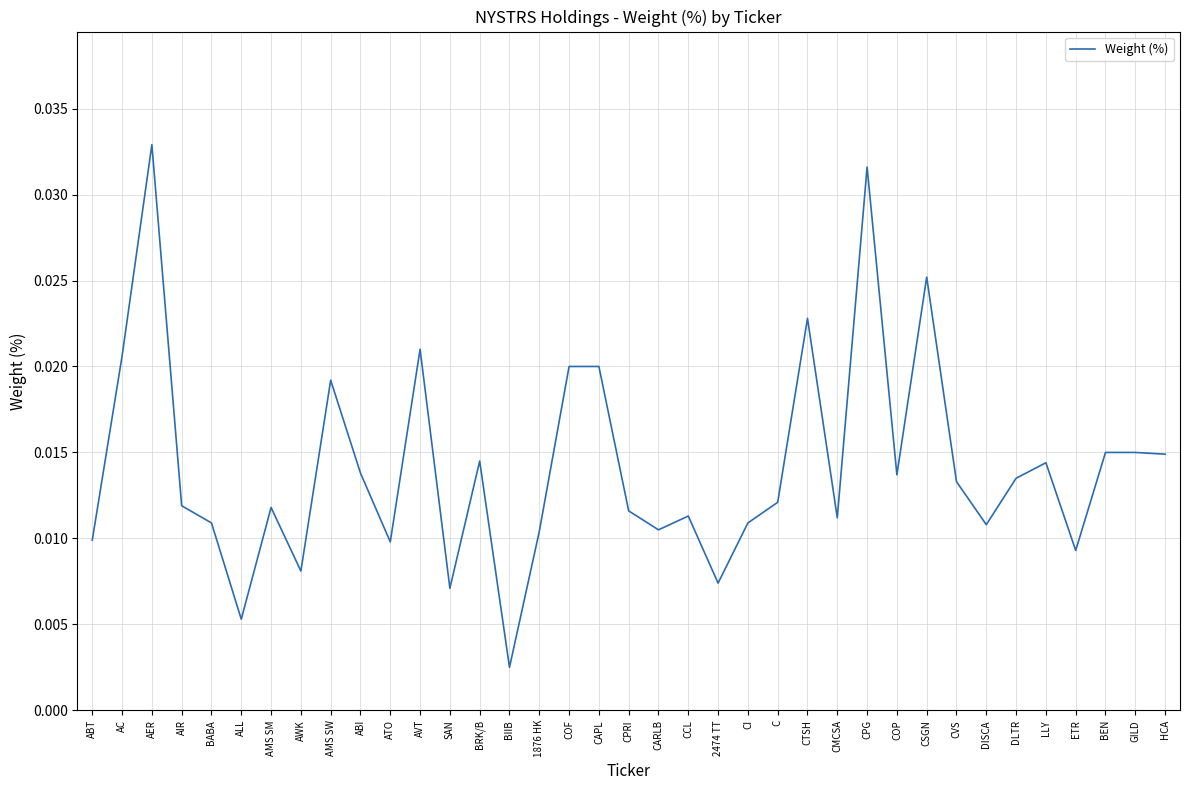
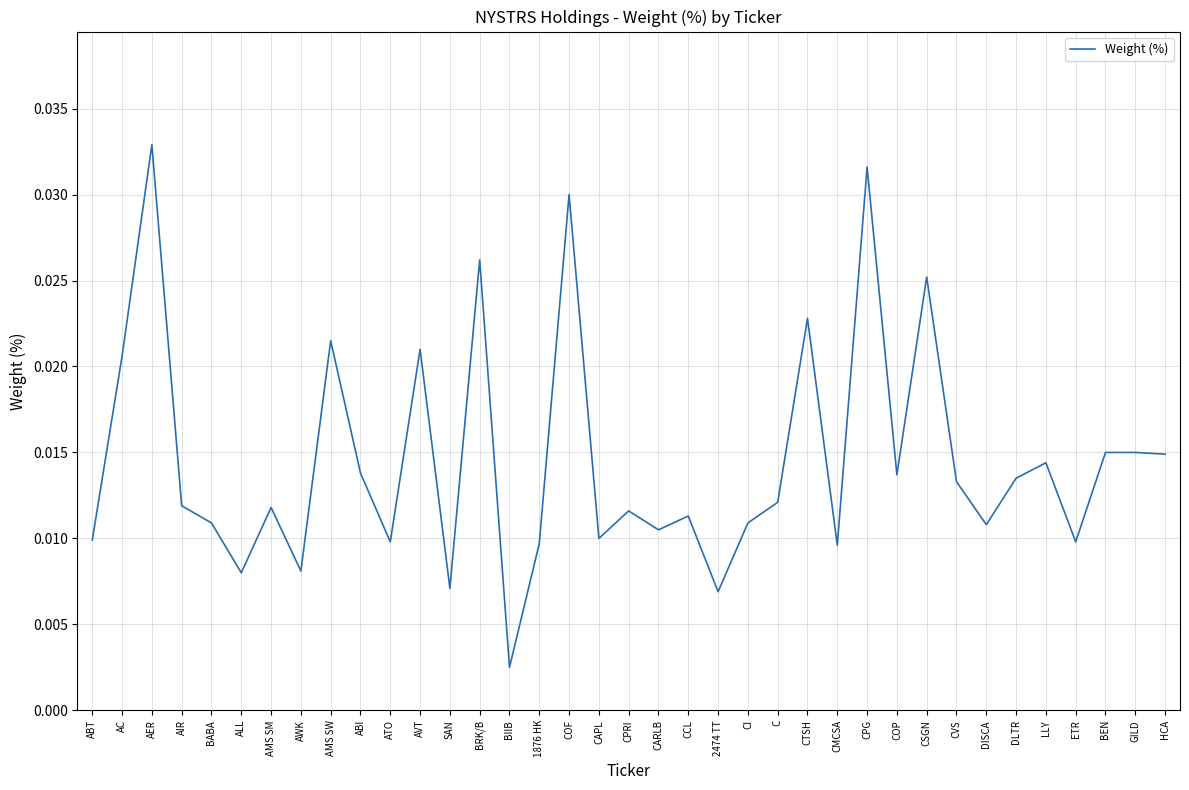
ALL: 0.0053 -> 0.0080
AMS SW: 0.0192 -> 0.0215
BRK/B: 0.0145 -> 0.0262
1876 HK: 0.0104 -> 0.0097
COF: 0.02 -> 0.03
CAPL: 0.02 -> 0.01
2474 TT: 0.0074 -> 0.0069
CMCSA: 0.0112 -> 0.0096
ETR: 0.0093 -> 0.0098
